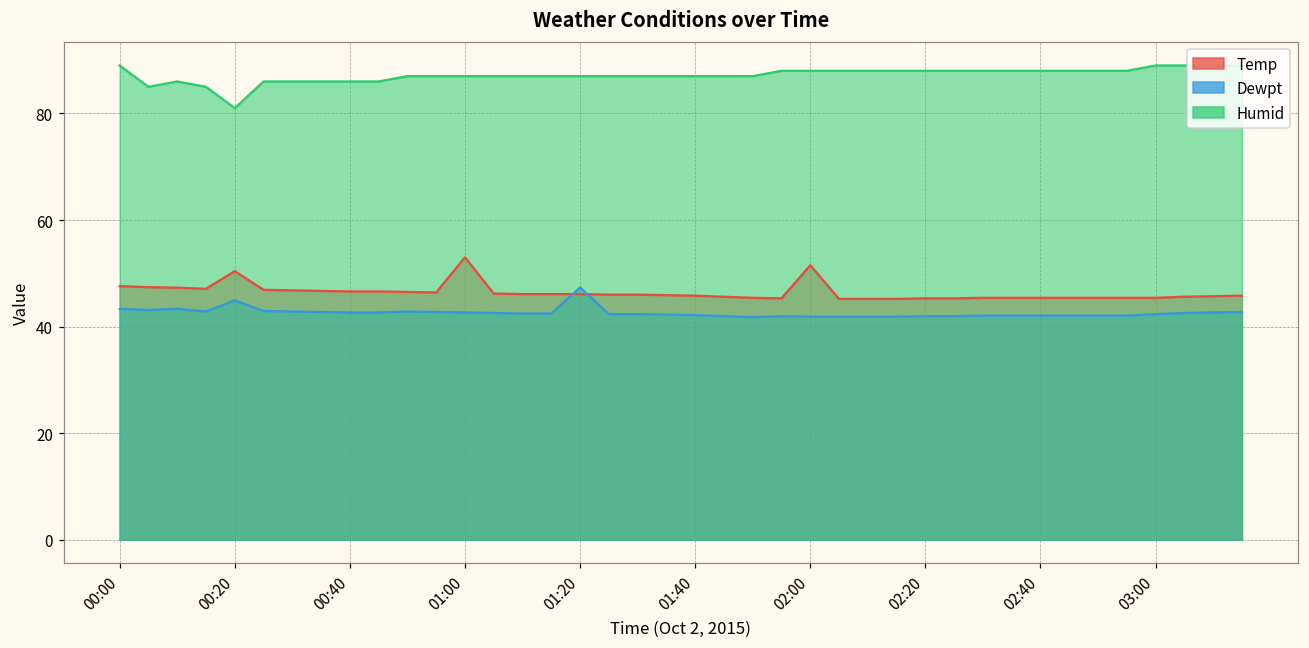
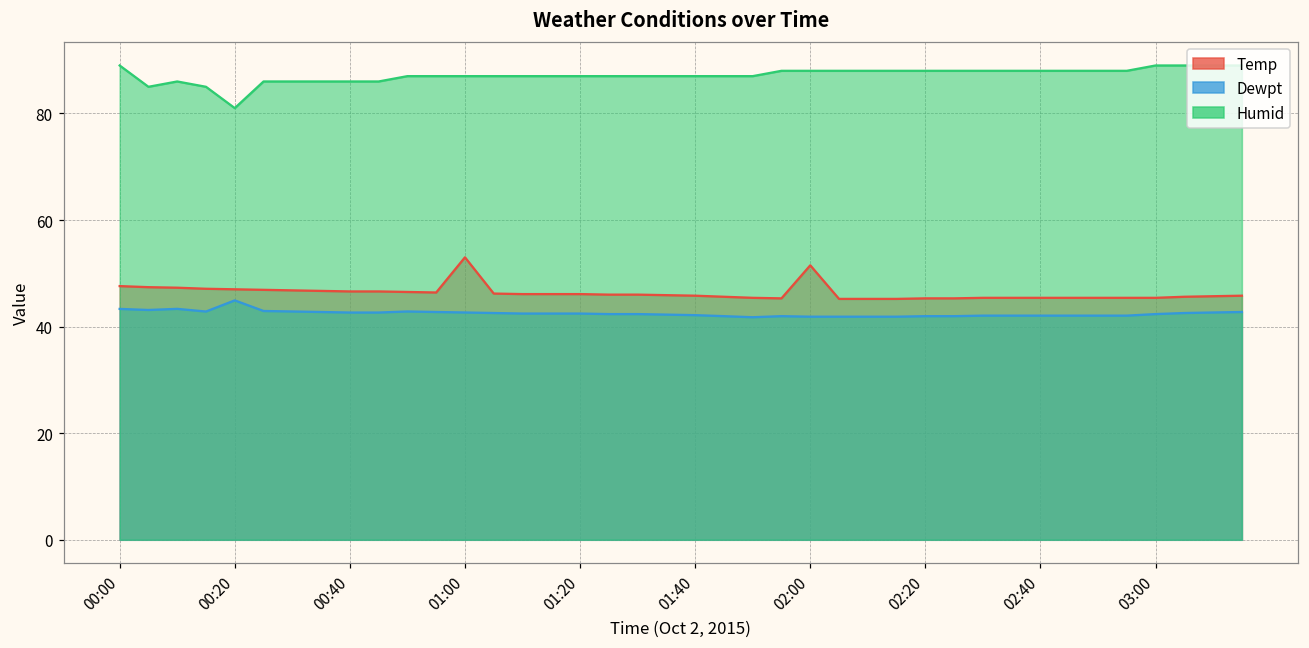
Temp, 00:20: 50 -> 47
Dewpt, 01:20: 47 -> 42
